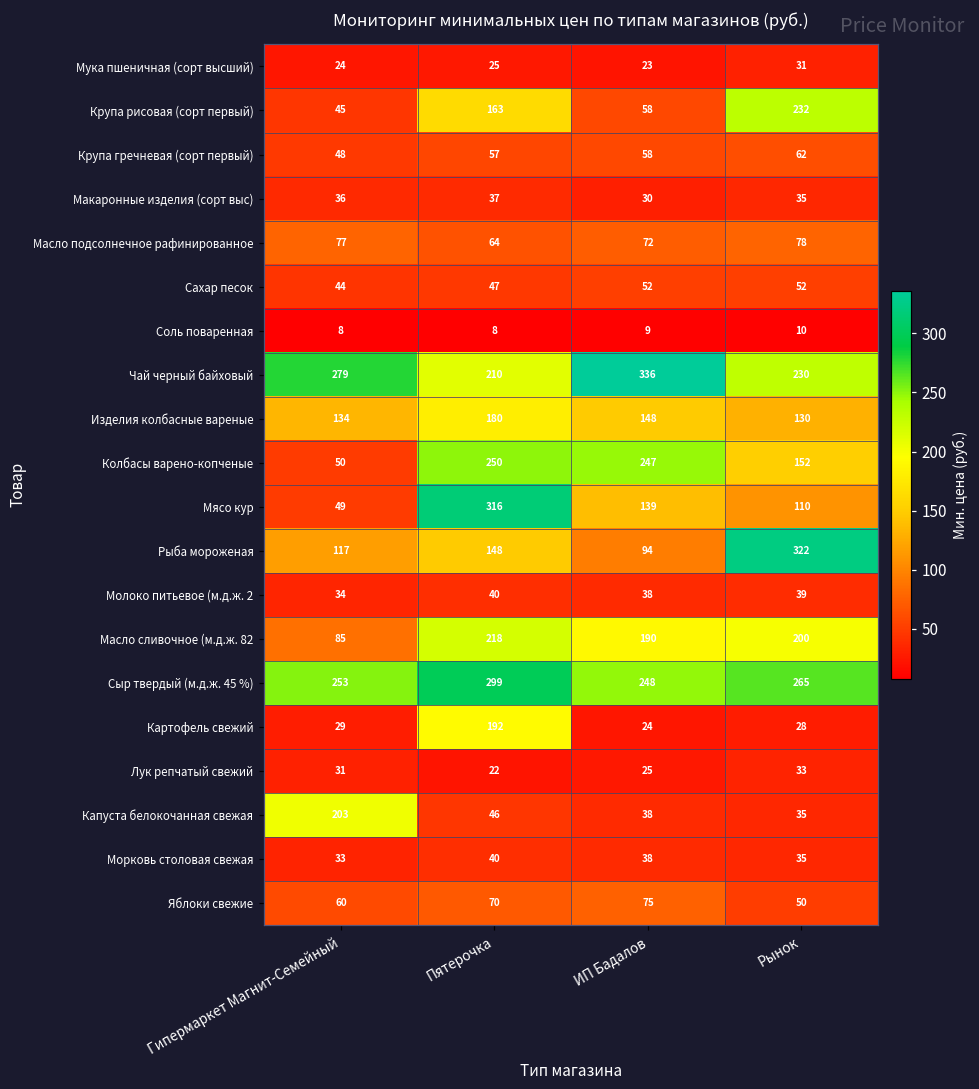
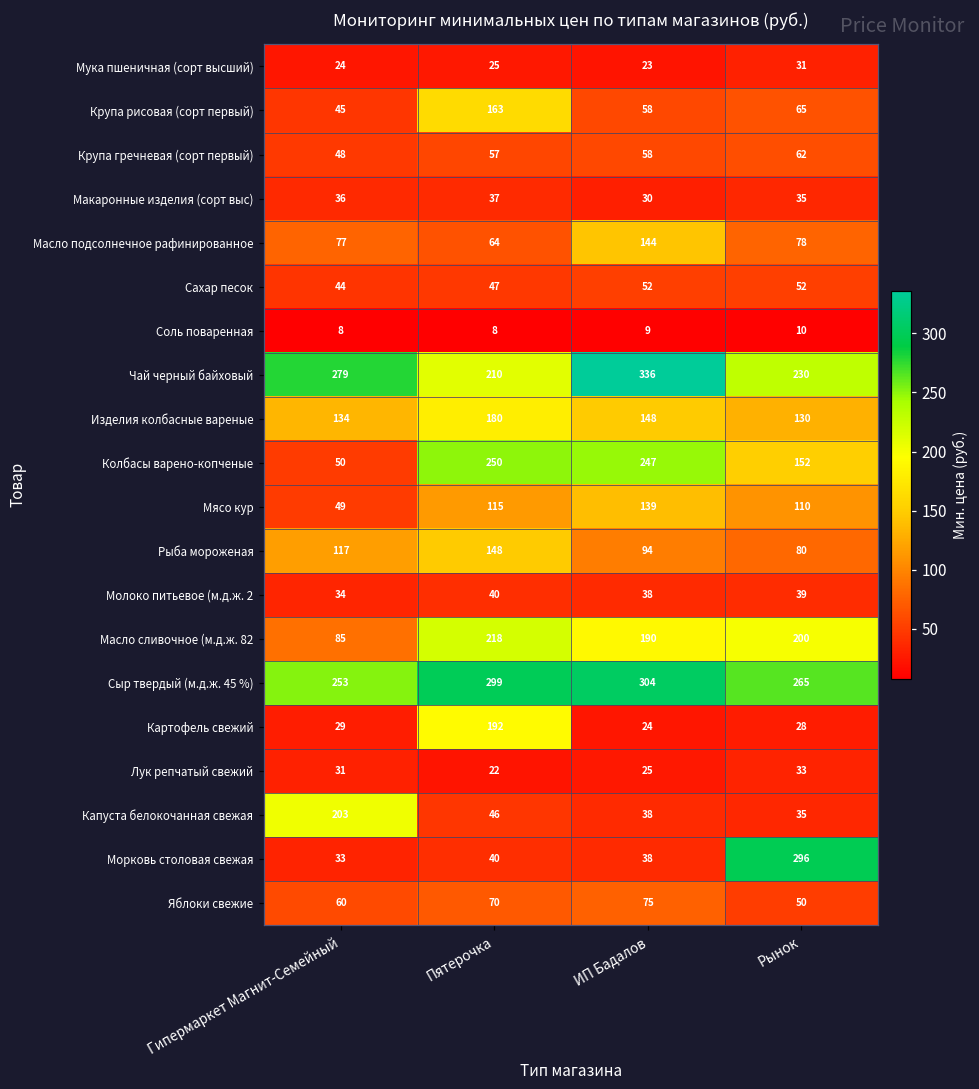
Крупа рисовая (сорт первый), Рынок: 232 -> 65
Масло подсолнечное рафинированное, ИП Бадалов: 72 -> 144
Мясо кур, Пятерочка: 316 -> 115
Рыба мороженая, Рынок: 322 -> 80
Сыр твердый (м.д.ж. 45 %), ИП Бадалов: 248 -> 304
Морковь столовая свежая, Рынок: 35 -> 296
